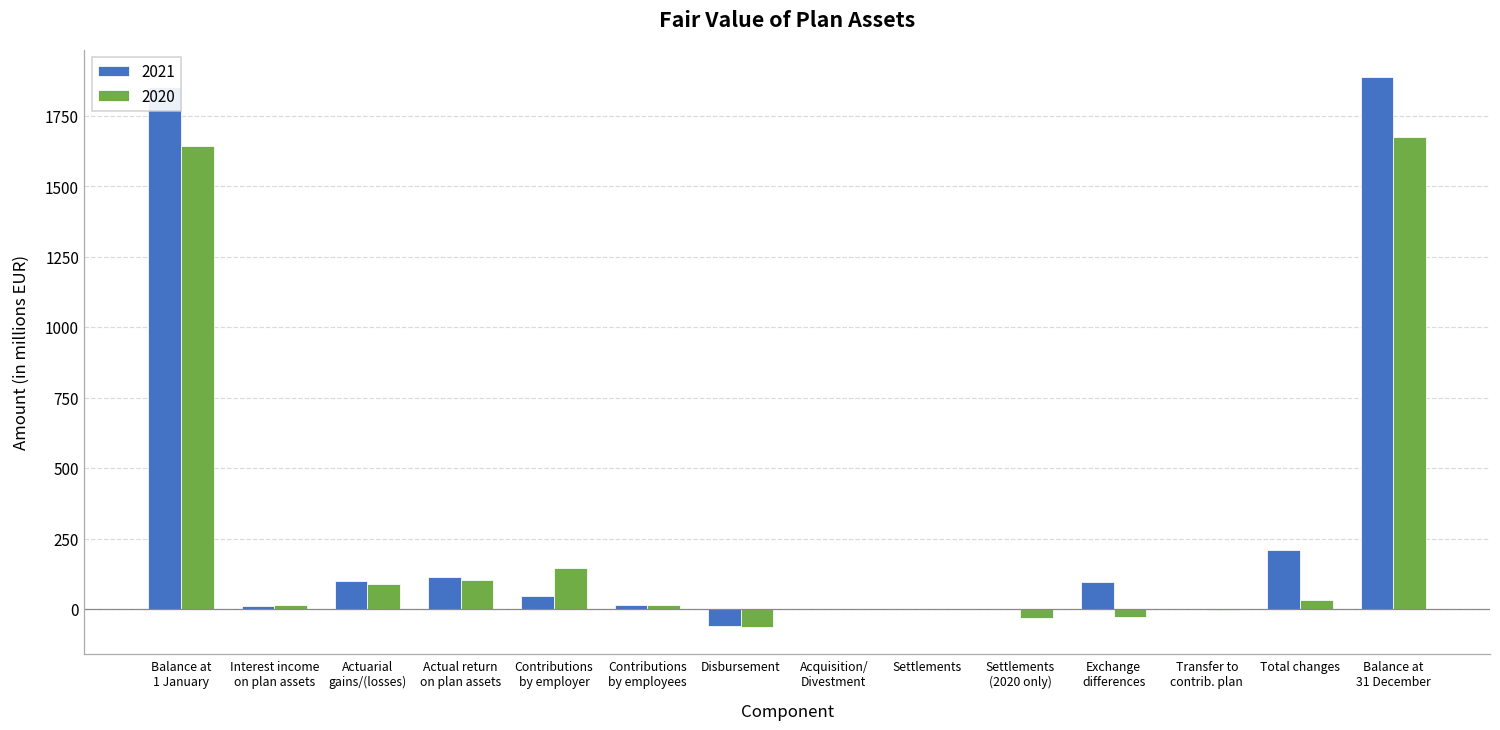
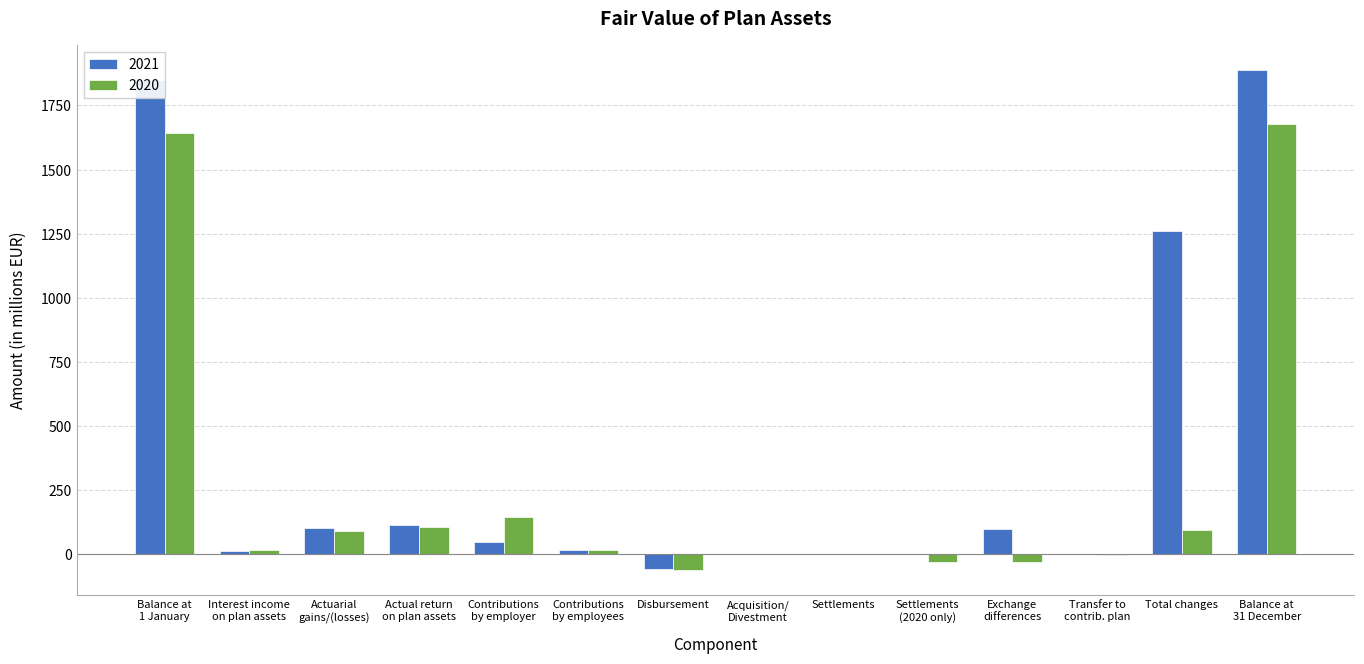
2021, Total changes: 210 -> 1260
2020, Total changes: 30 -> 90
